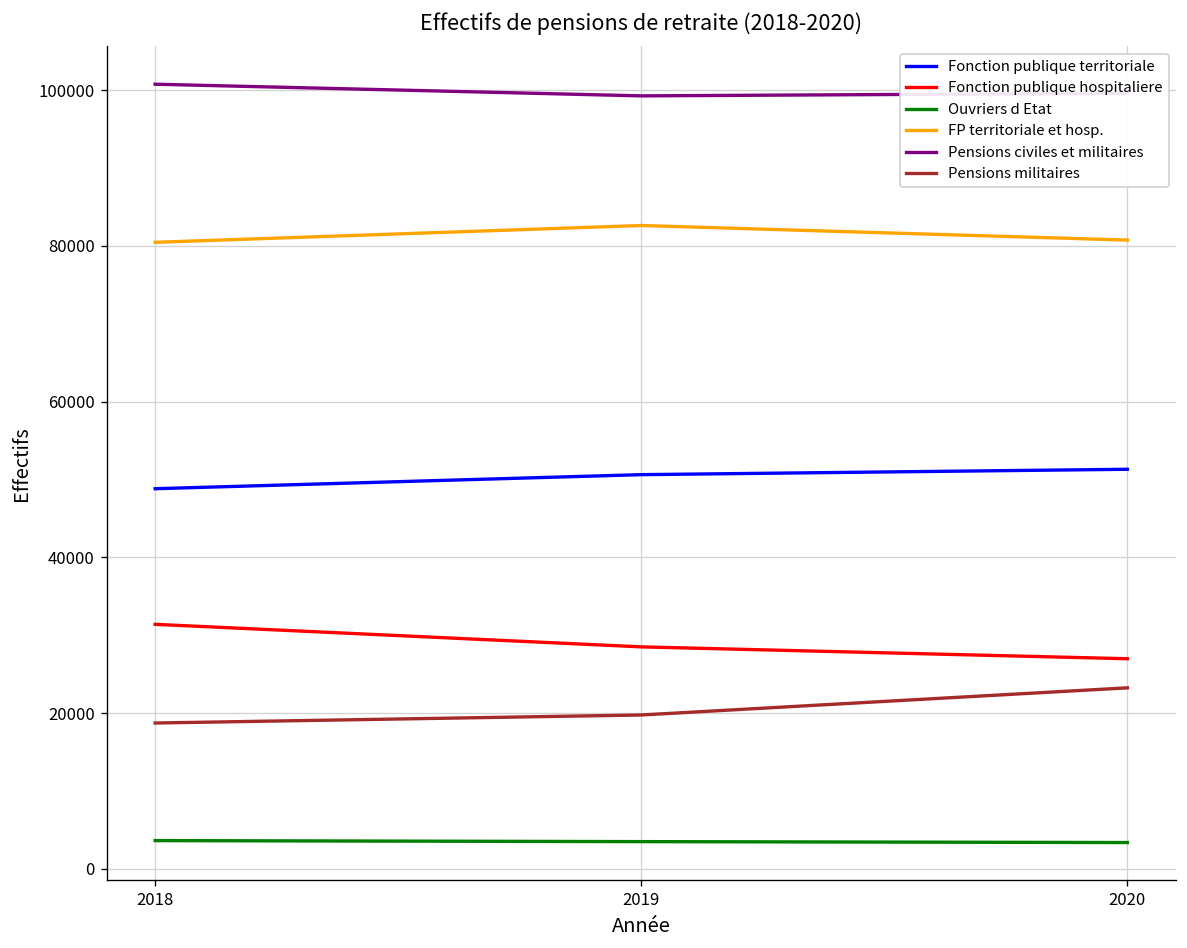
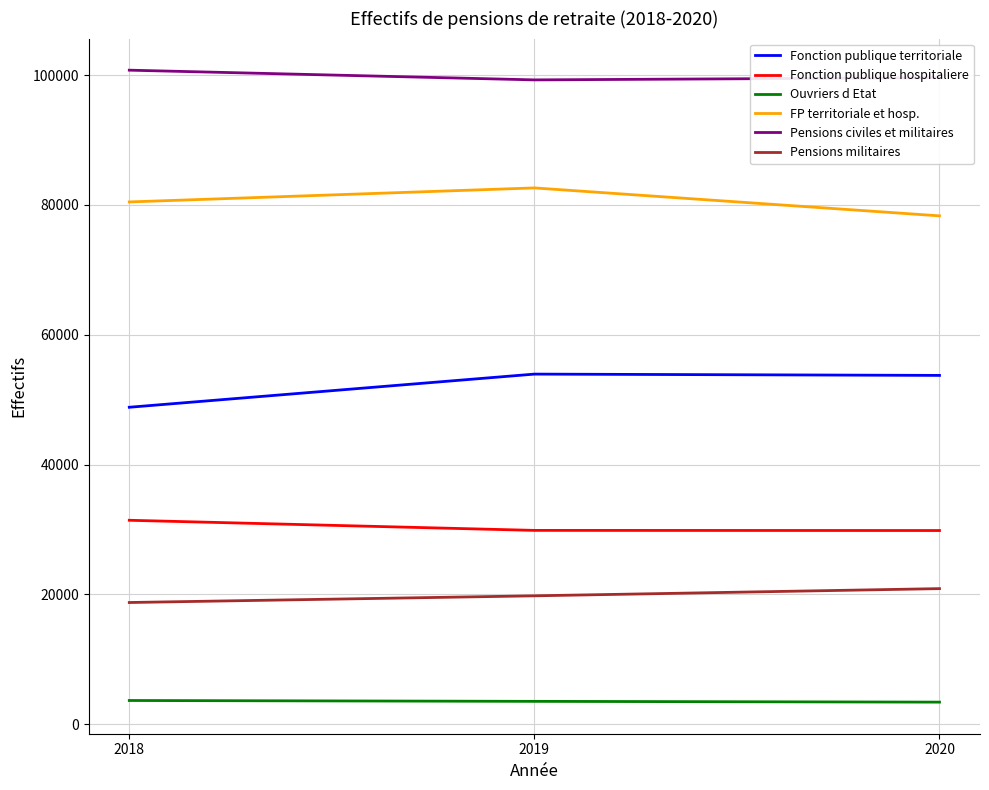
Fonction publique territoriale, 2019: 51000 -> 54000
Fonction publique hospitaliere, 2019: 29000 -> 30000
Fonction publique territoriale, 2020: 51000 -> 54000
Fonction publique hospitaliere, 2020: 27000 -> 30000
FP territoriale et hosp., 2020: 81000 -> 78000
Pensions militaires, 2020: 23000 -> 21000
